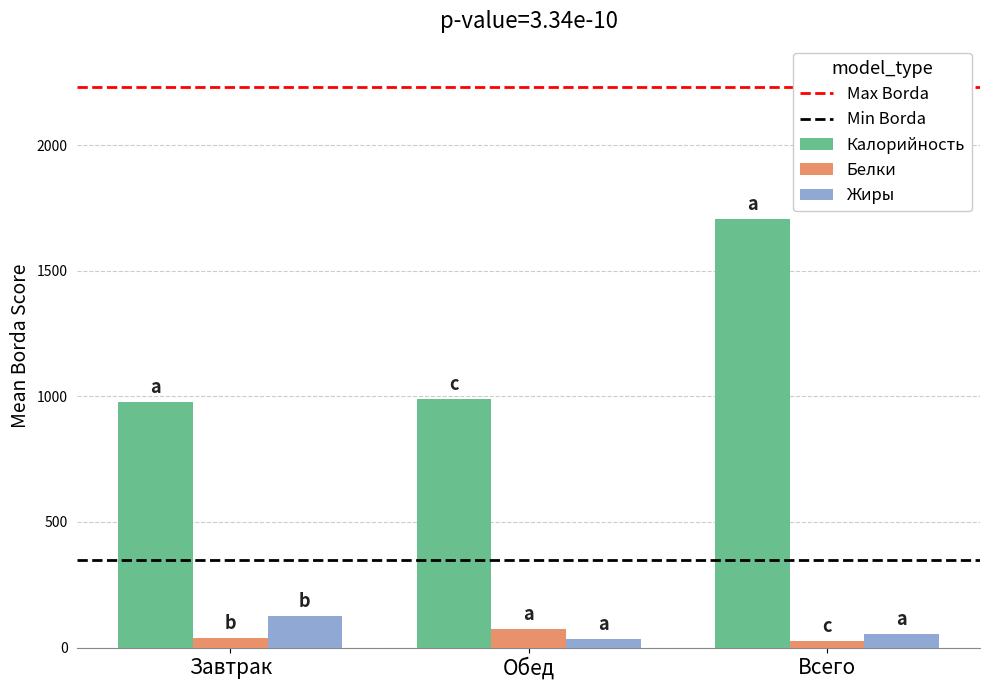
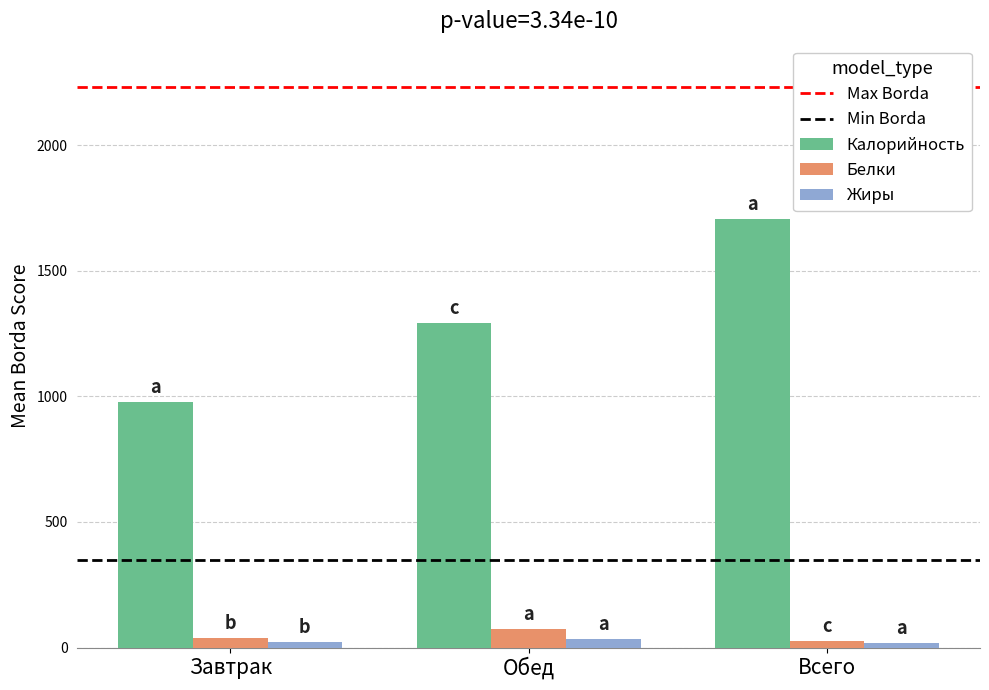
Жиры, Завтрак: 130 -> 20
Калорийность, Обед: 990 -> 1290
Жиры, Всего: 60 -> 20
